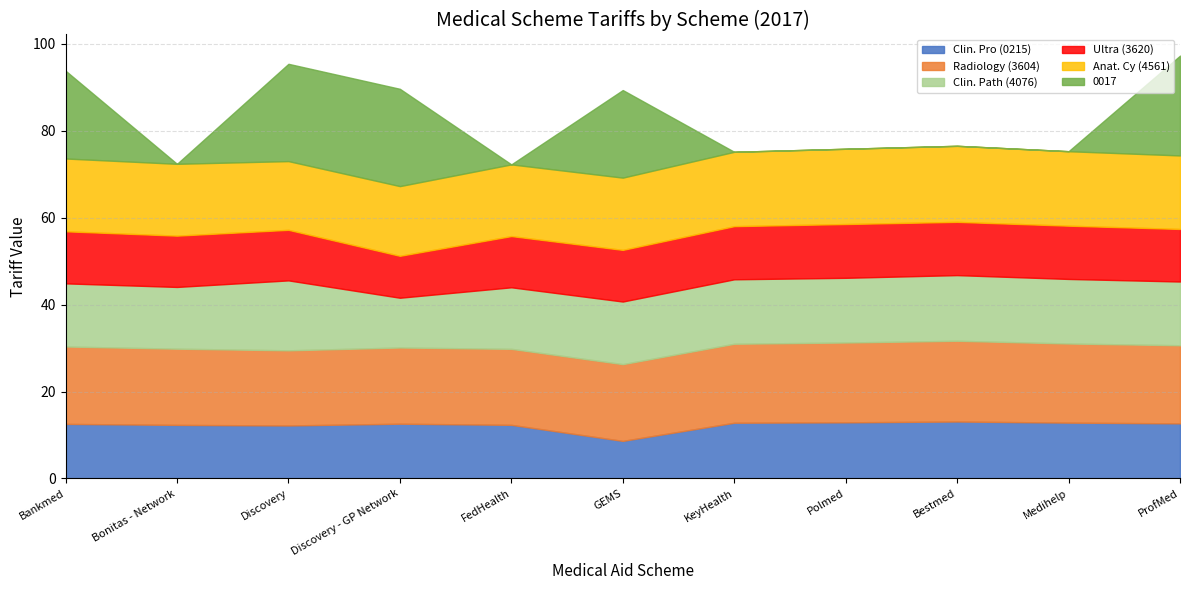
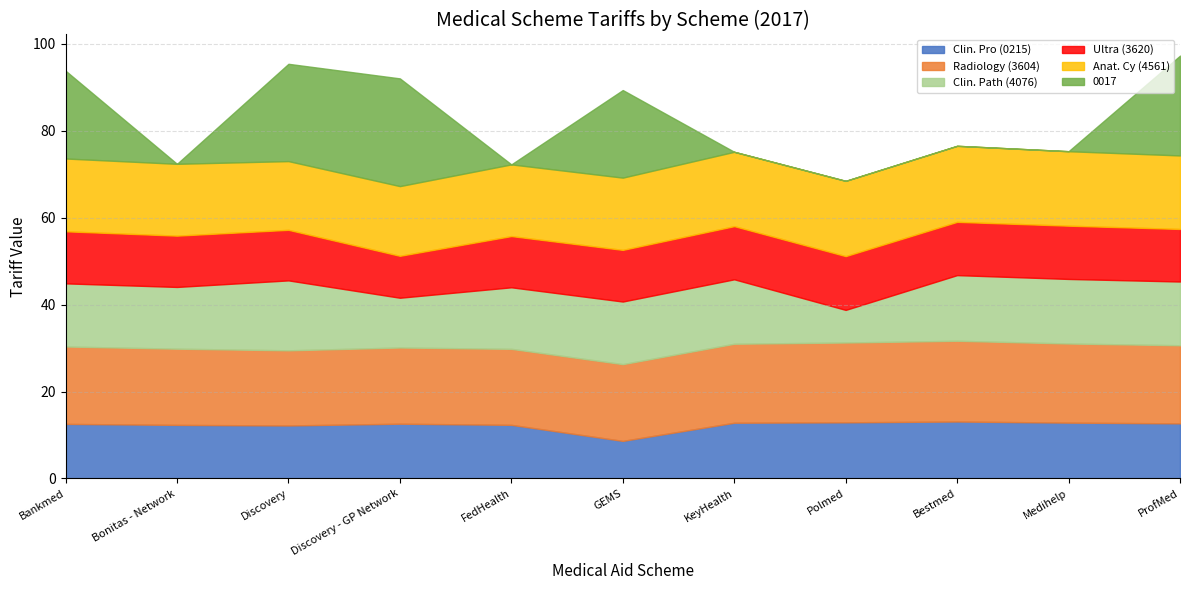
0017, Discovery - GP Network: 22 -> 25
Clin. Path (4076), Polmed: 15 -> 8
